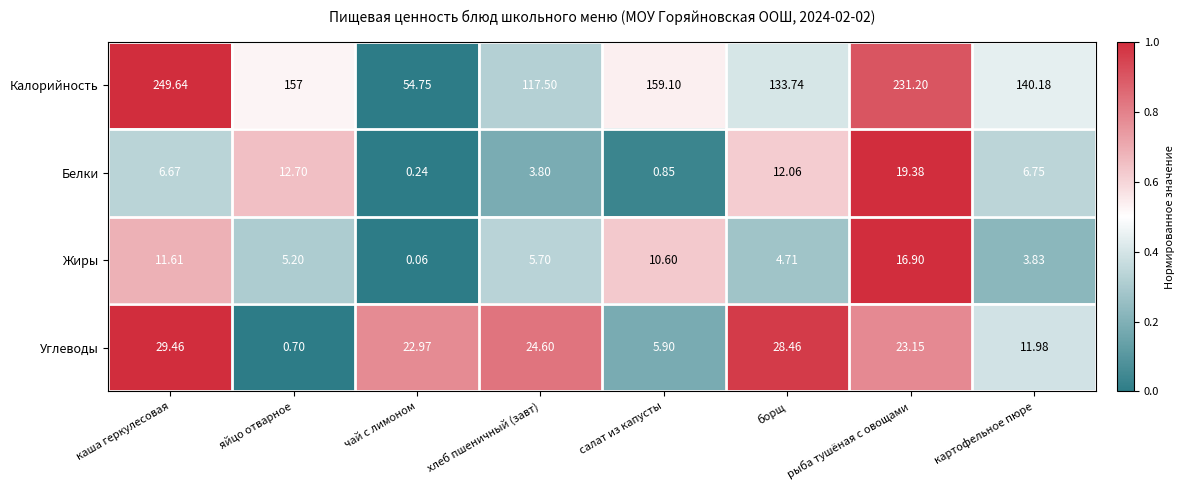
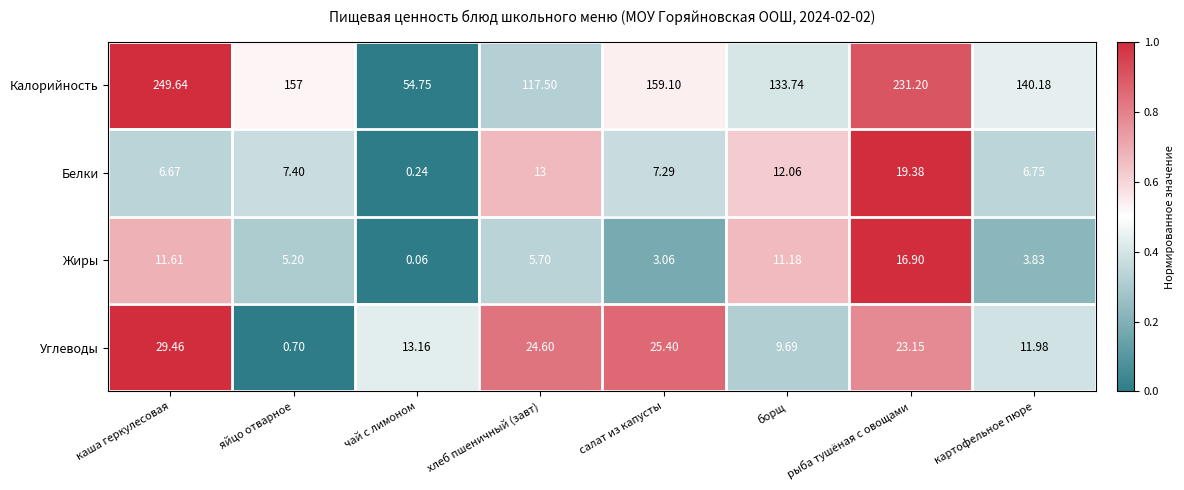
Белки, яйцо отварное: 12.70 -> 7.40
Белки, хлеб пшеничный (завт): 3.80 -> 13
Белки, салат из капусты: 0.85 -> 7.29
Жиры, салат из капусты: 10.60 -> 3.06
Жиры, борщ: 4.71 -> 11.18
Углеводы, чай с лимоном: 22.97 -> 13.16
Углеводы, салат из капусты: 5.90 -> 25.40
Углеводы, борщ: 28.46 -> 9.69
